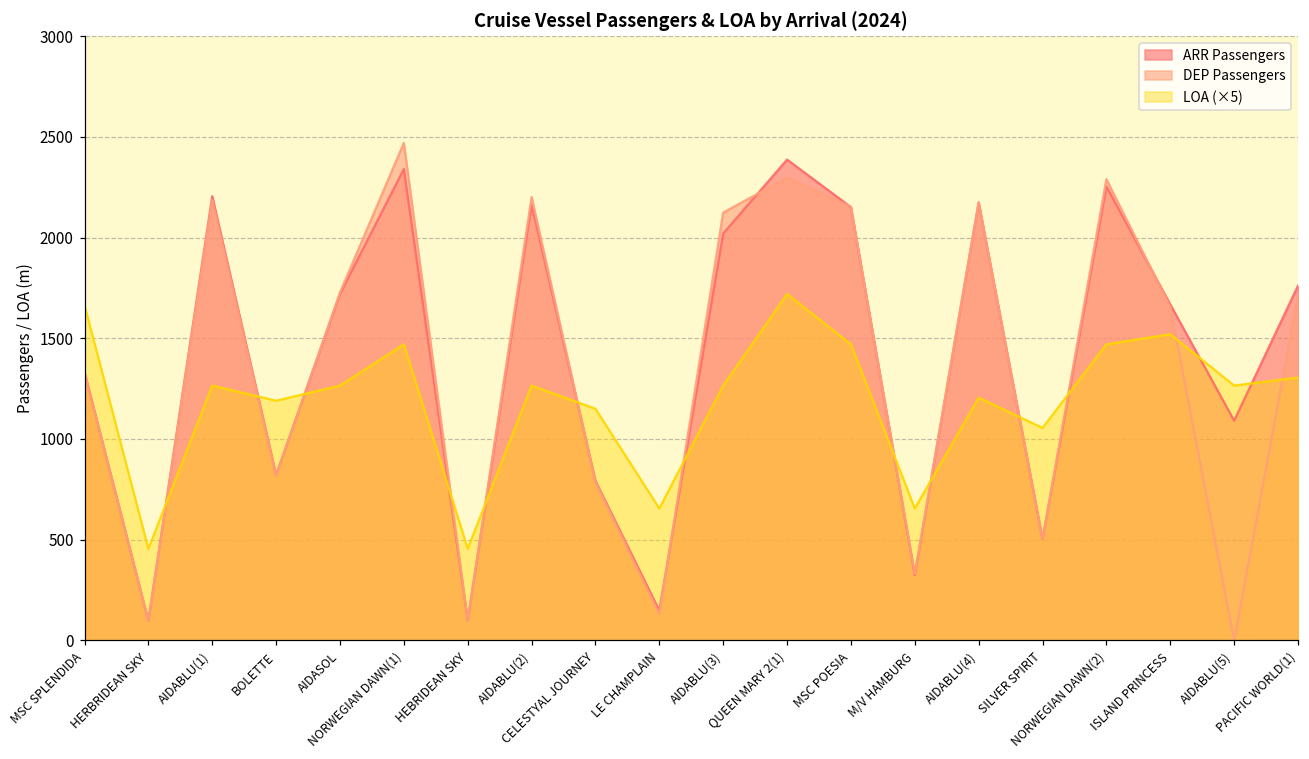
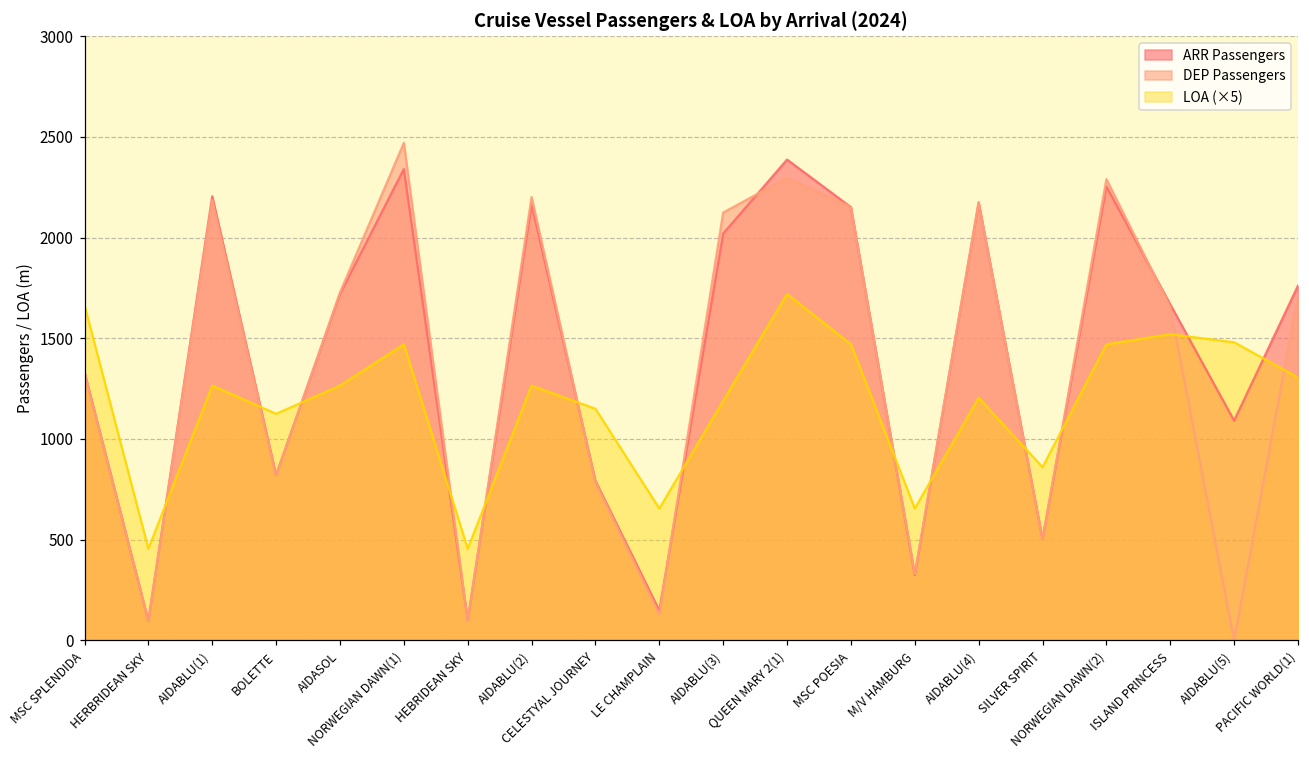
LOA (×5), BOLETTE: 1190 -> 1130
LOA (×5), AIDABLU(3): 1270 -> 1190
LOA (×5), SILVER SPIRIT: 1060 -> 860
LOA (×5), AIDABLU(5): 1270 -> 1480
